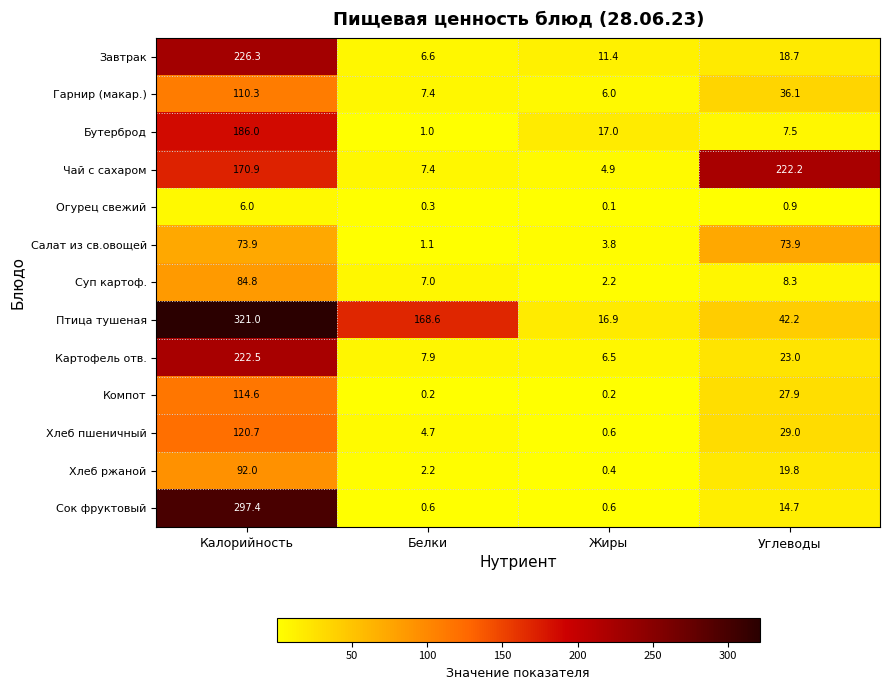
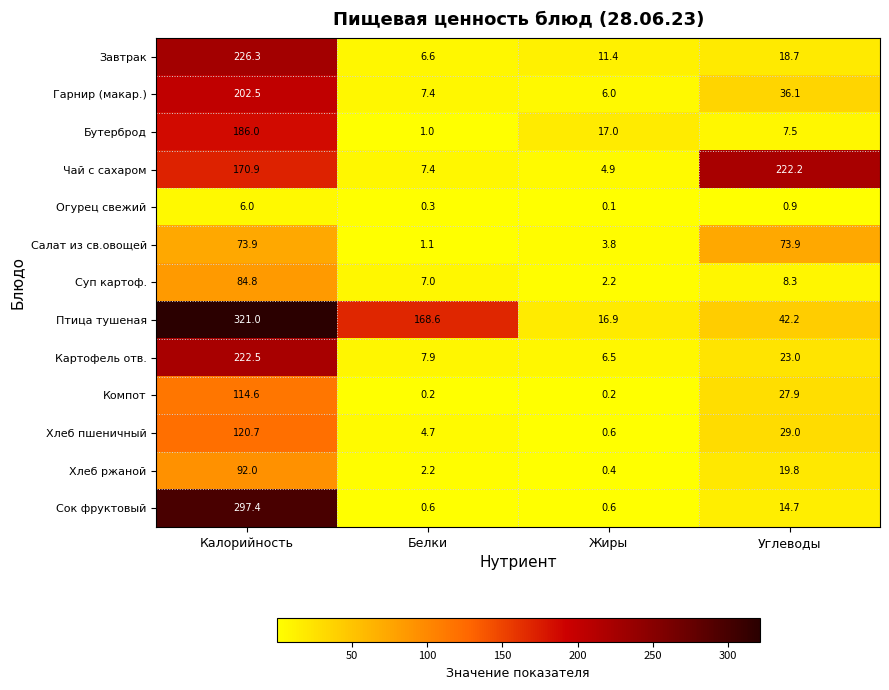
Гарнир (макар.), Калорийность: 110.3 -> 202.5
